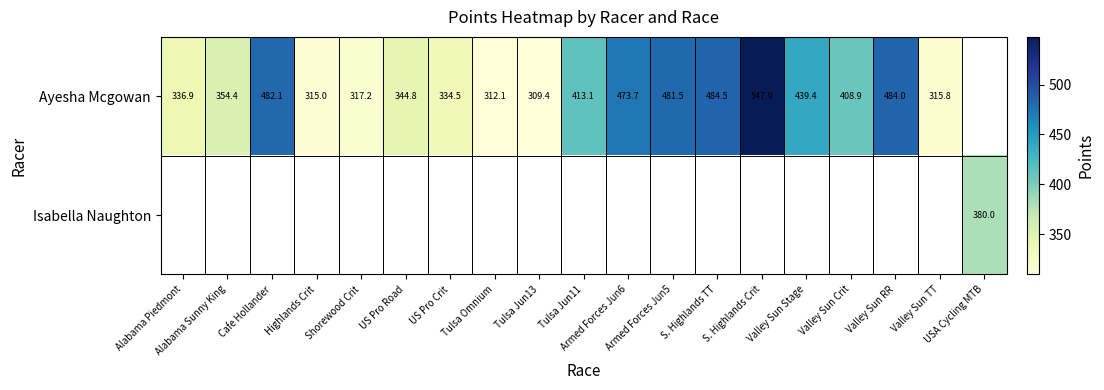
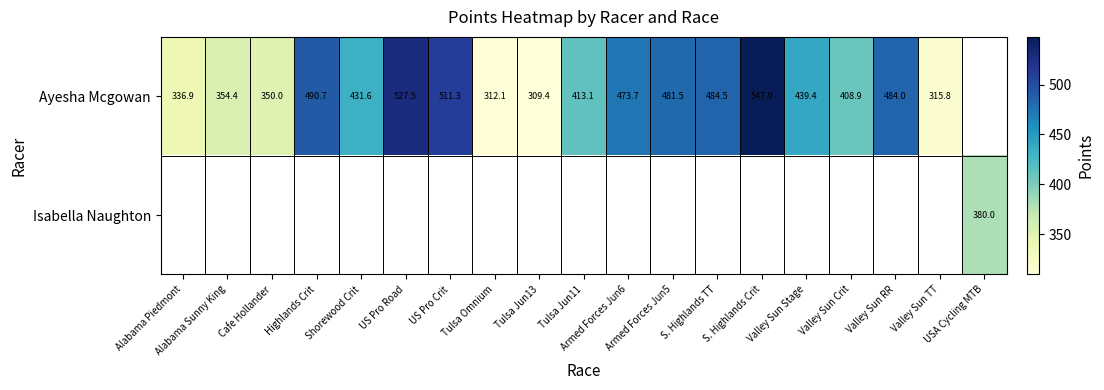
Ayesha Mcgowan, Cafe Hollander: 482.1 -> 350.0
Ayesha Mcgowan, Highlands Crit: 315.0 -> 490.7
Ayesha Mcgowan, Shorewood Crit: 317.2 -> 431.6
Ayesha Mcgowan, US Pro Road: 344.8 -> 527.5
Ayesha Mcgowan, US Pro Crit: 334.5 -> 511.3
